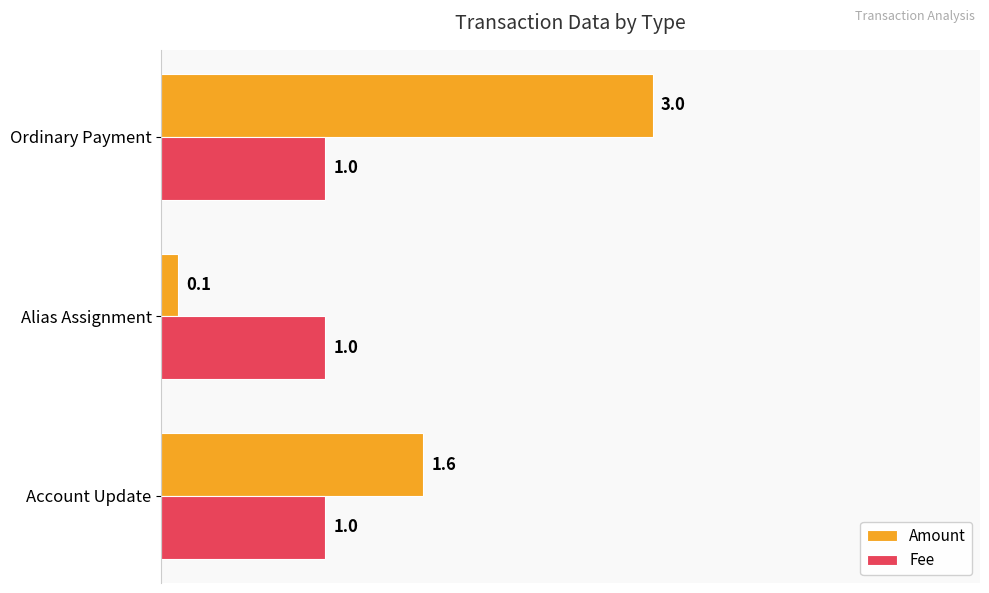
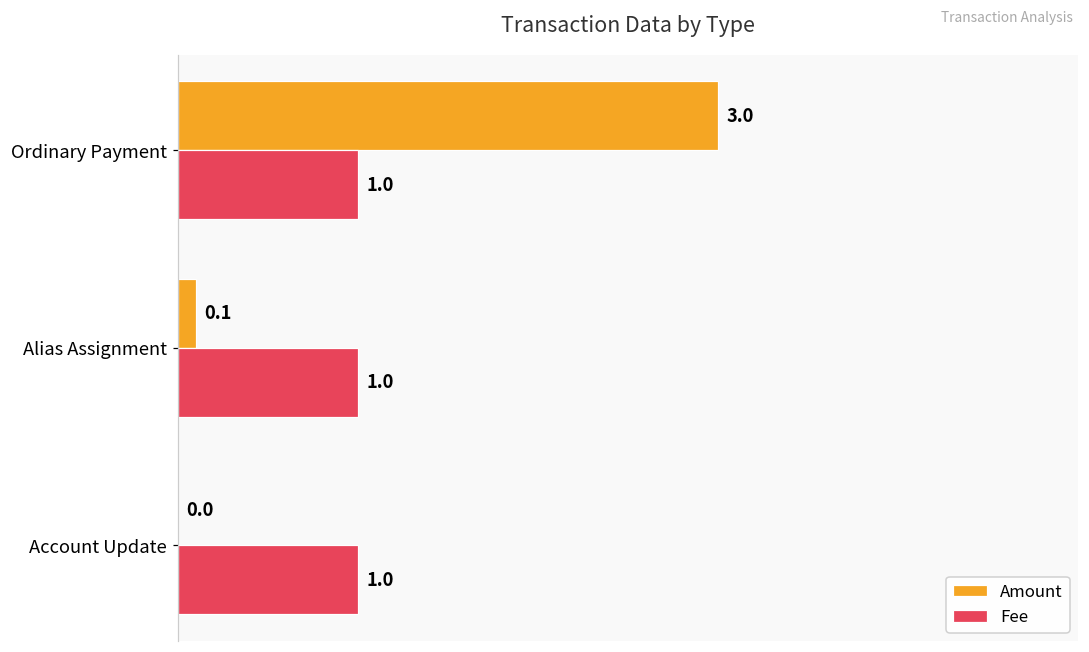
Amount, Account Update: 1.6 -> 0.0
